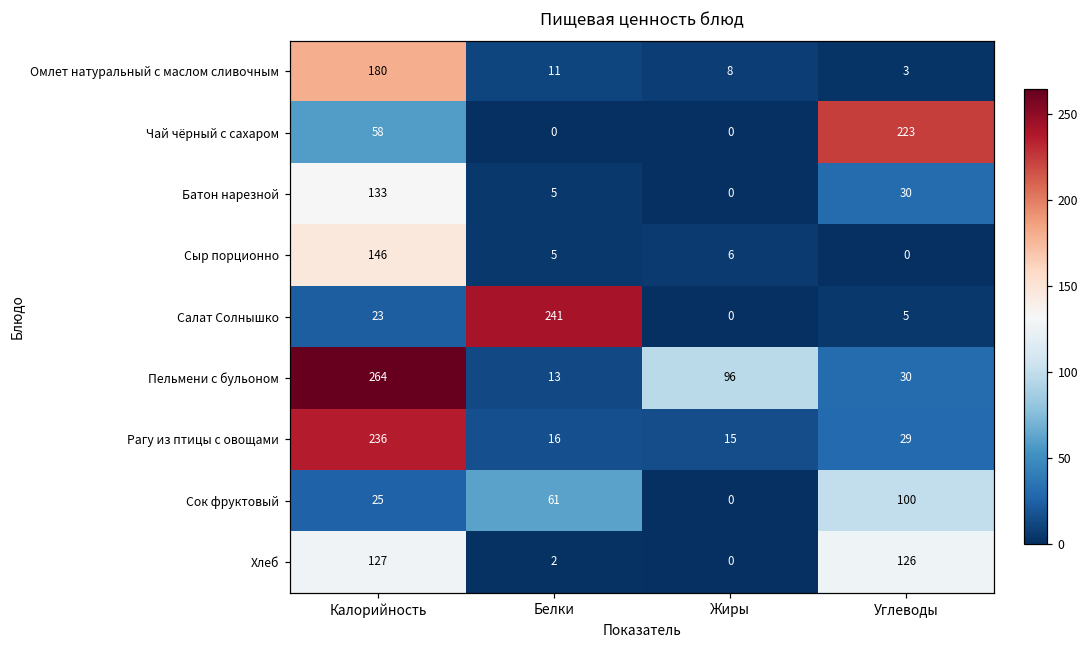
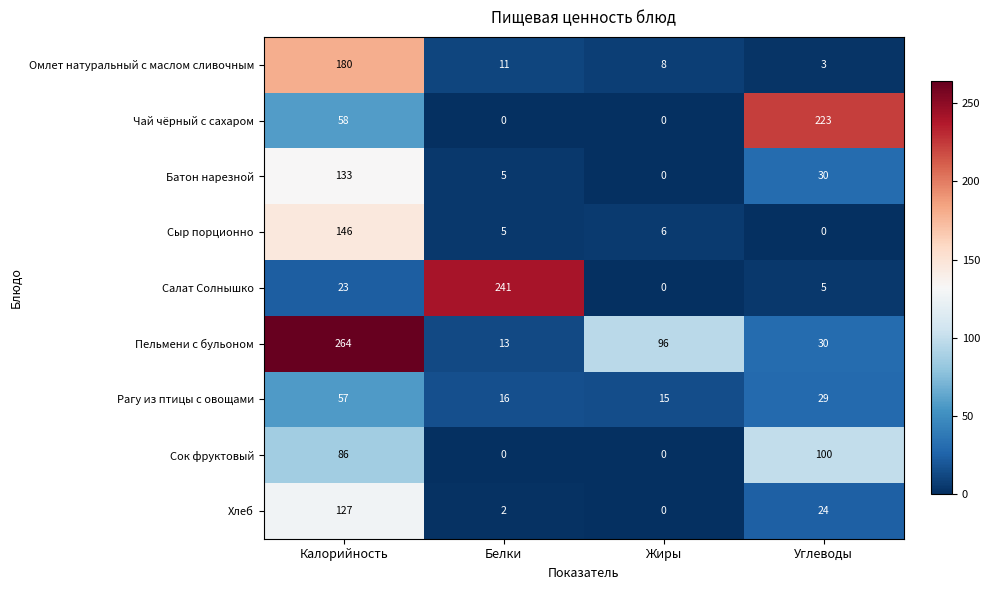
Рагу из птицы с овощами, Калорийность: 236 -> 57
Сок фруктовый, Калорийность: 25 -> 86
Сок фруктовый, Белки: 61 -> 0
Хлеб, Углеводы: 126 -> 24
